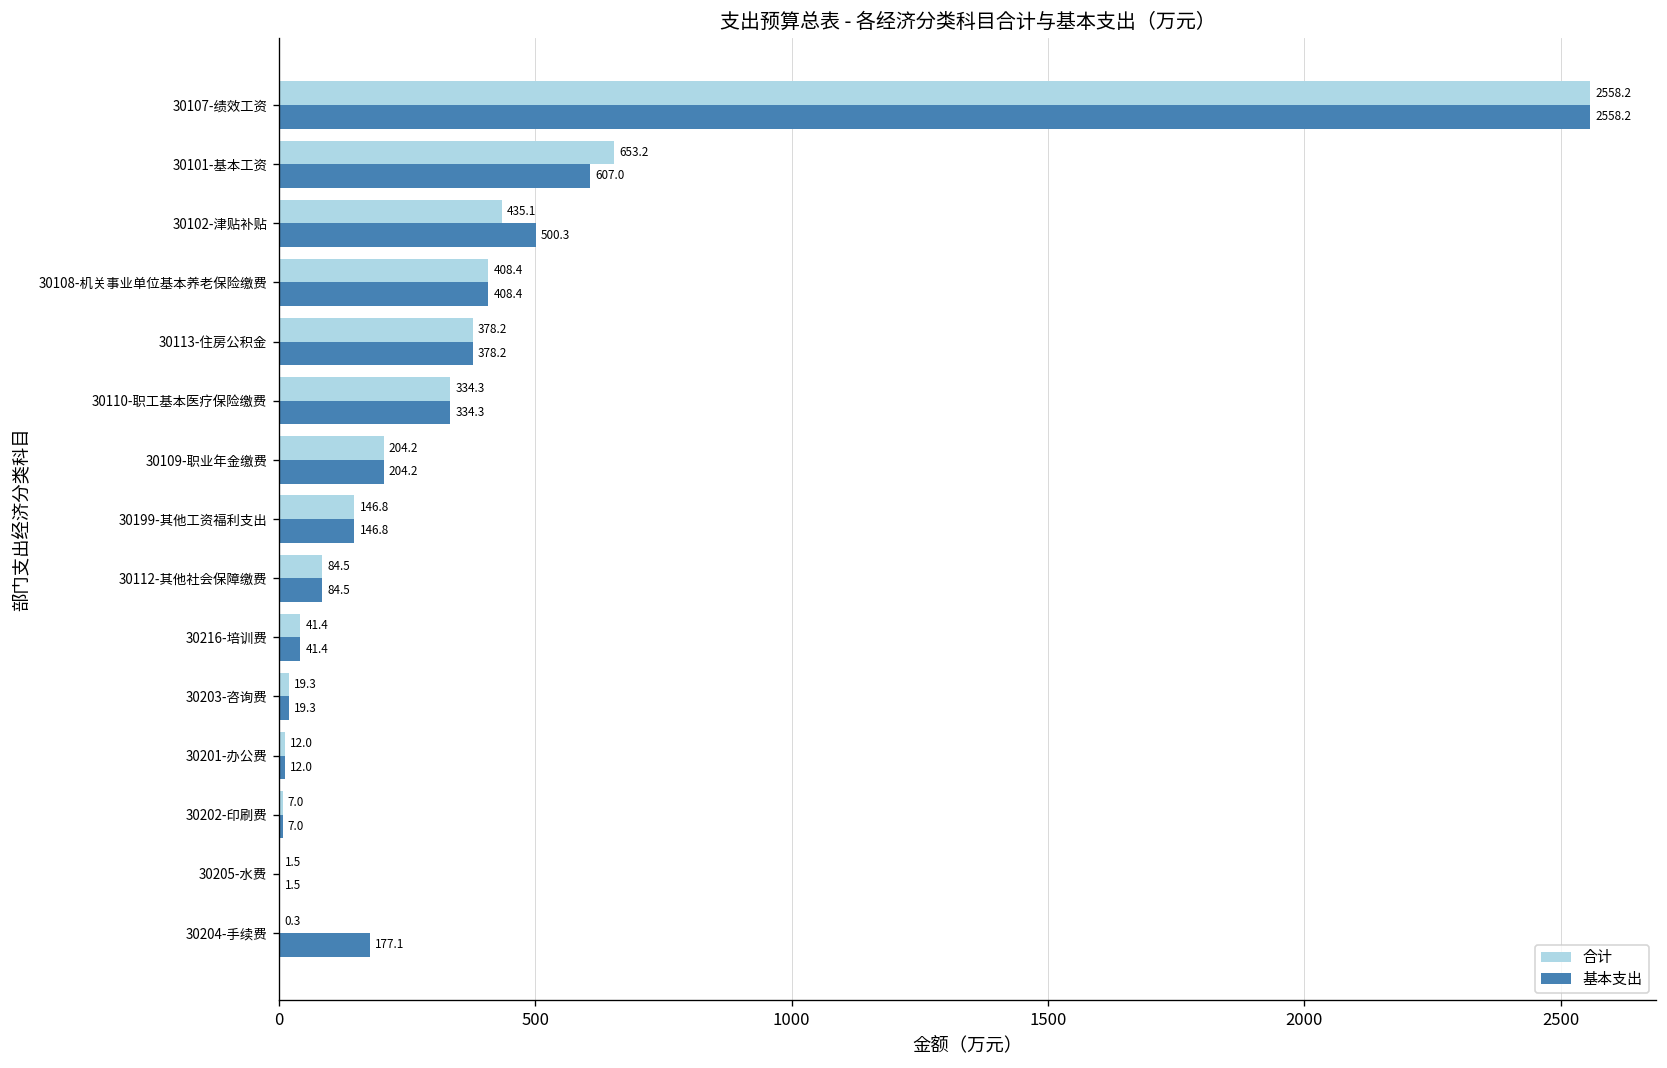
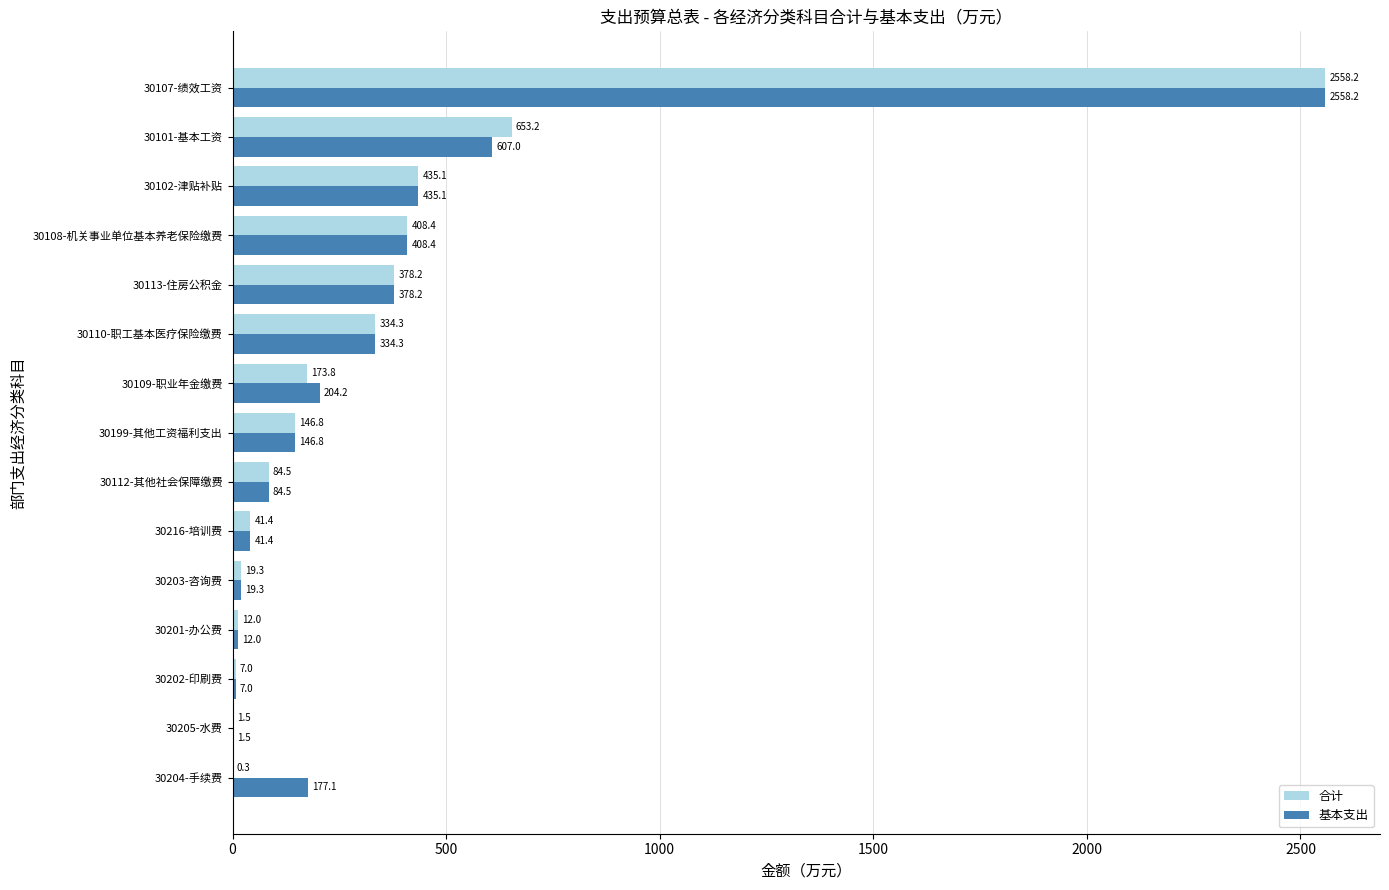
基本支出, 30102-津贴补贴: 500.3 -> 435.1
合计, 30109-职业年金缴费: 204.2 -> 173.8
